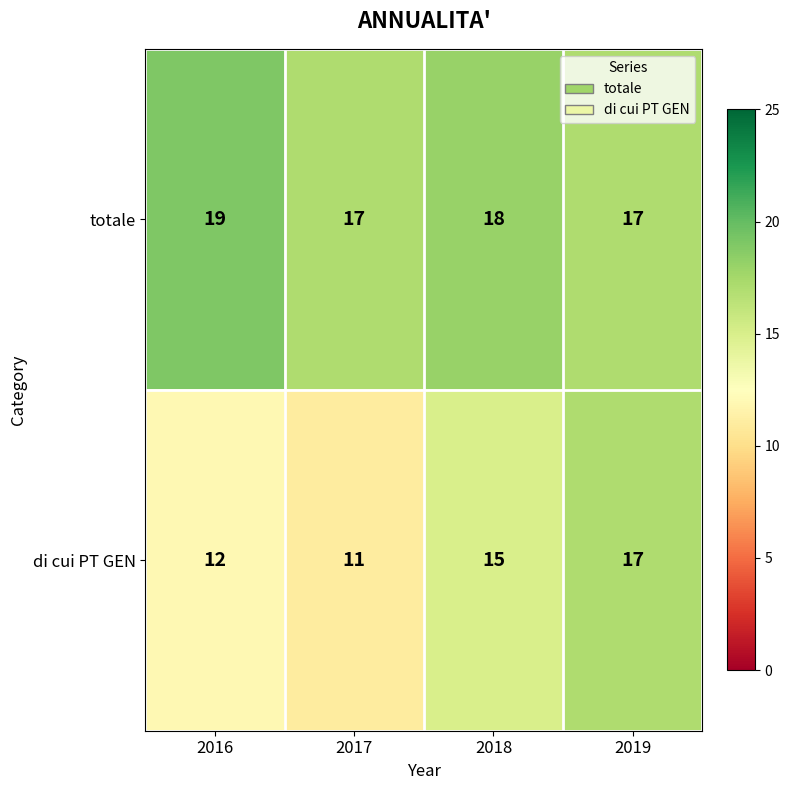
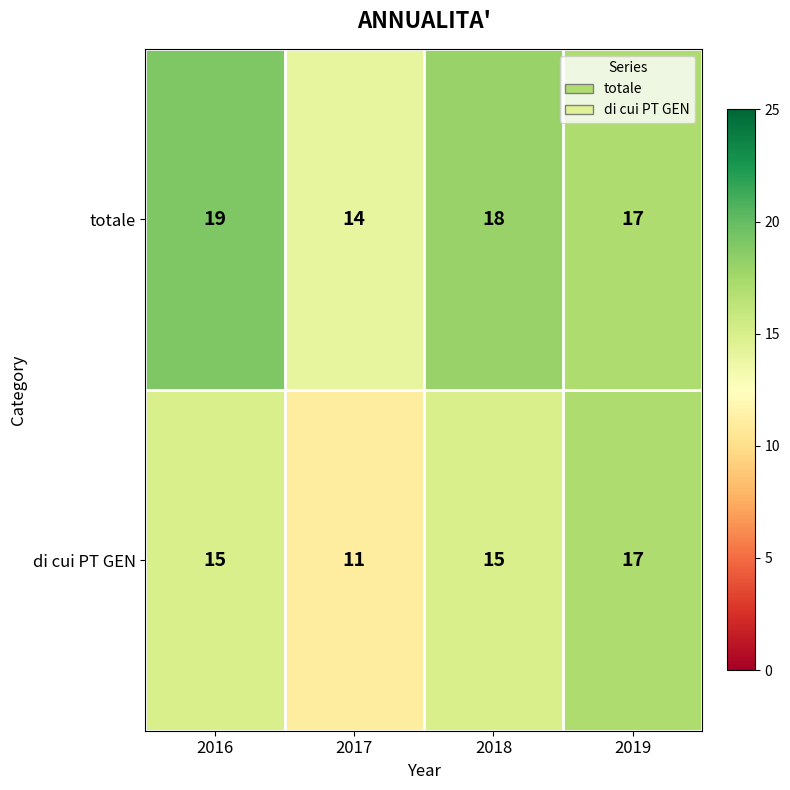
totale, 2017: 17 -> 14
di cui PT GEN, 2016: 12 -> 15
